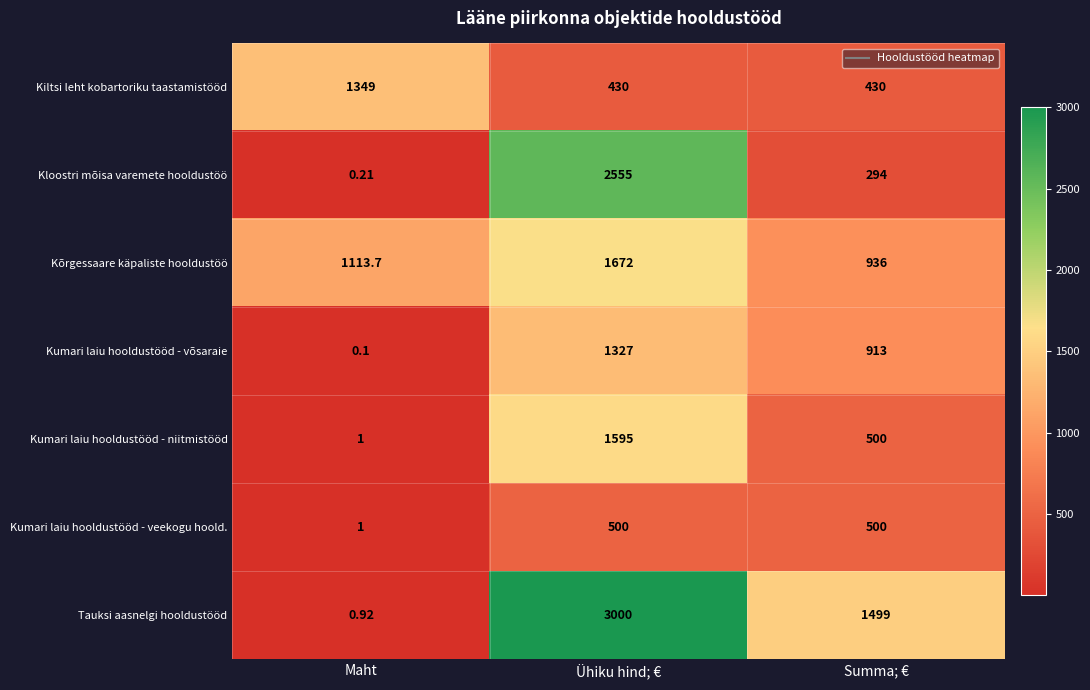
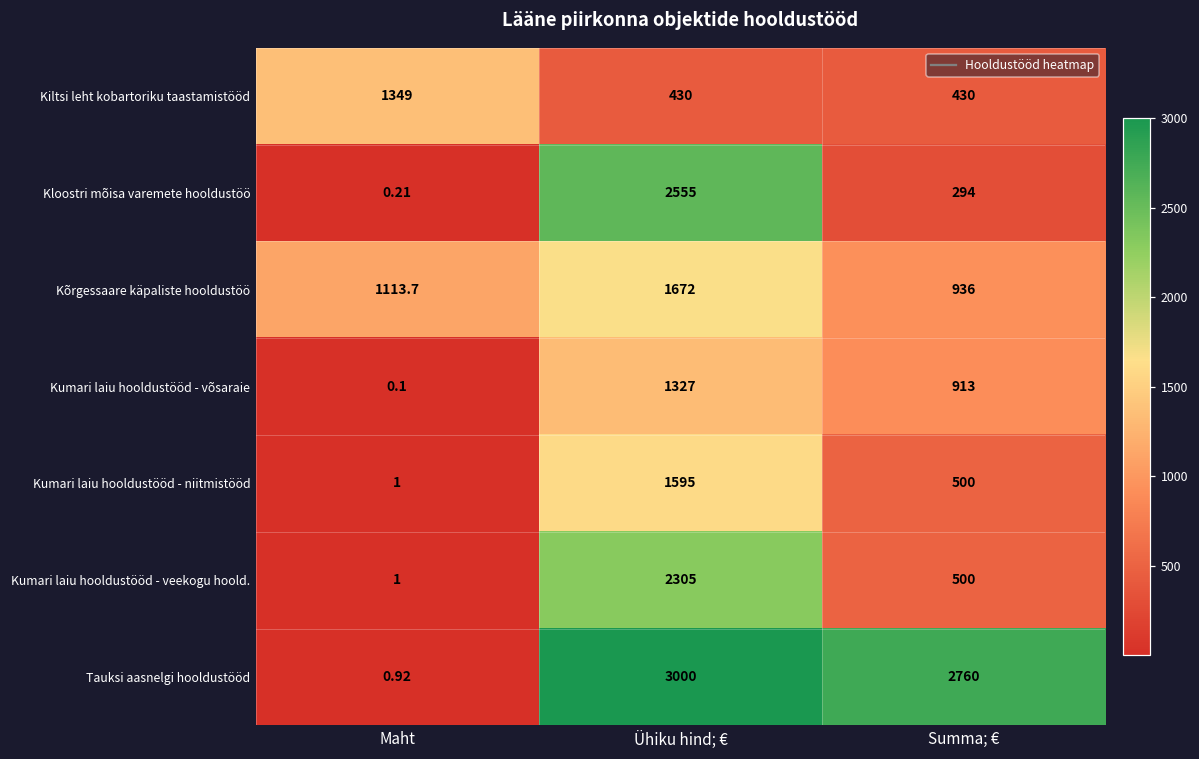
Kumari laiu hooldustööd - veekogu hoold., Ühiku hind; €: 500 -> 2305
Tauksi aasnelgi hooldustööd, Summa; €: 1499 -> 2760
